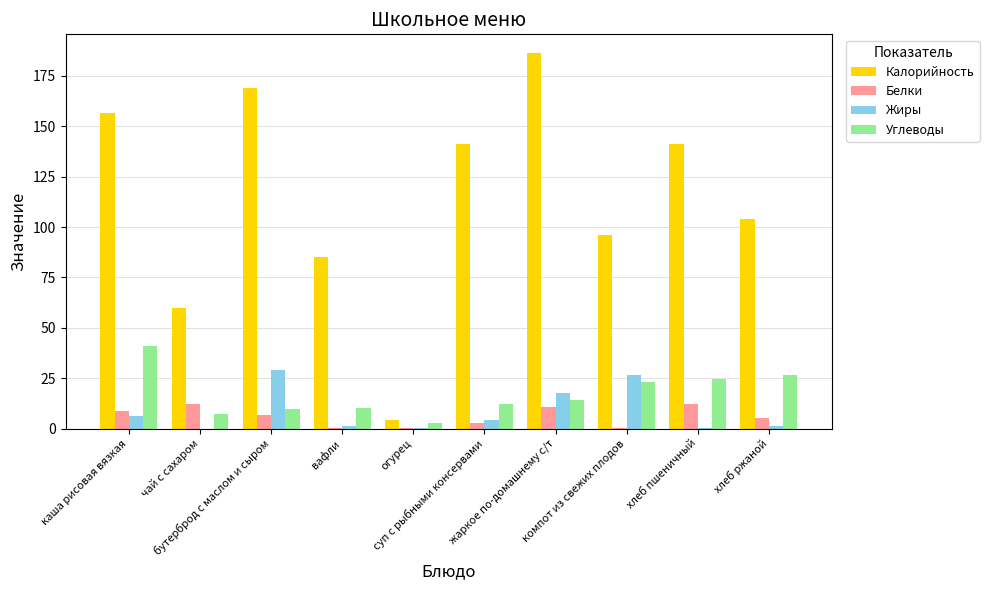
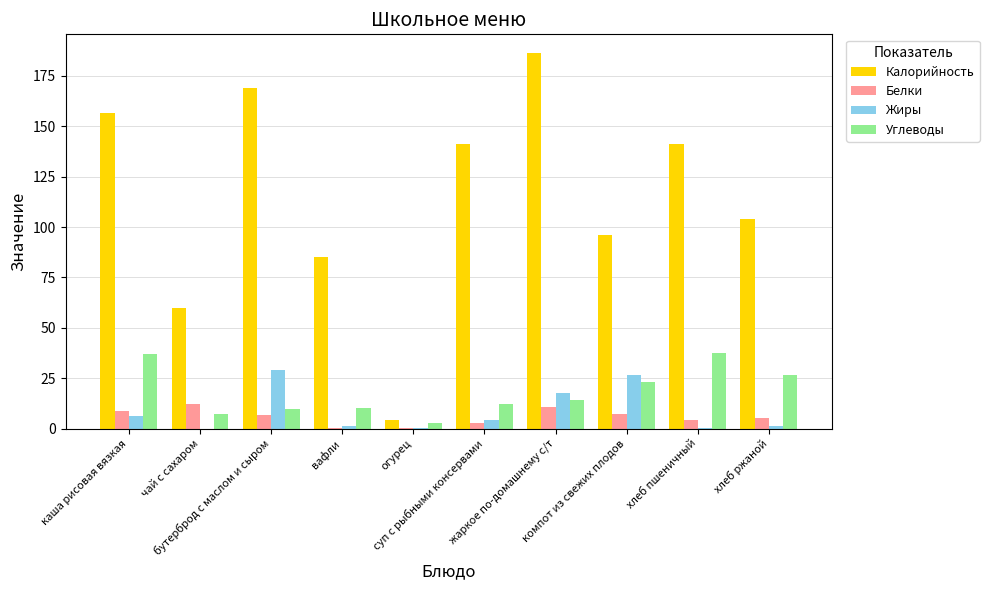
Углеводы, каша рисовая вязкая: 41 -> 37
Белки, компот из свежих плодов: 1 -> 7
Белки, хлеб пшеничный: 12 -> 4
Углеводы, хлеб пшеничный: 25 -> 38
